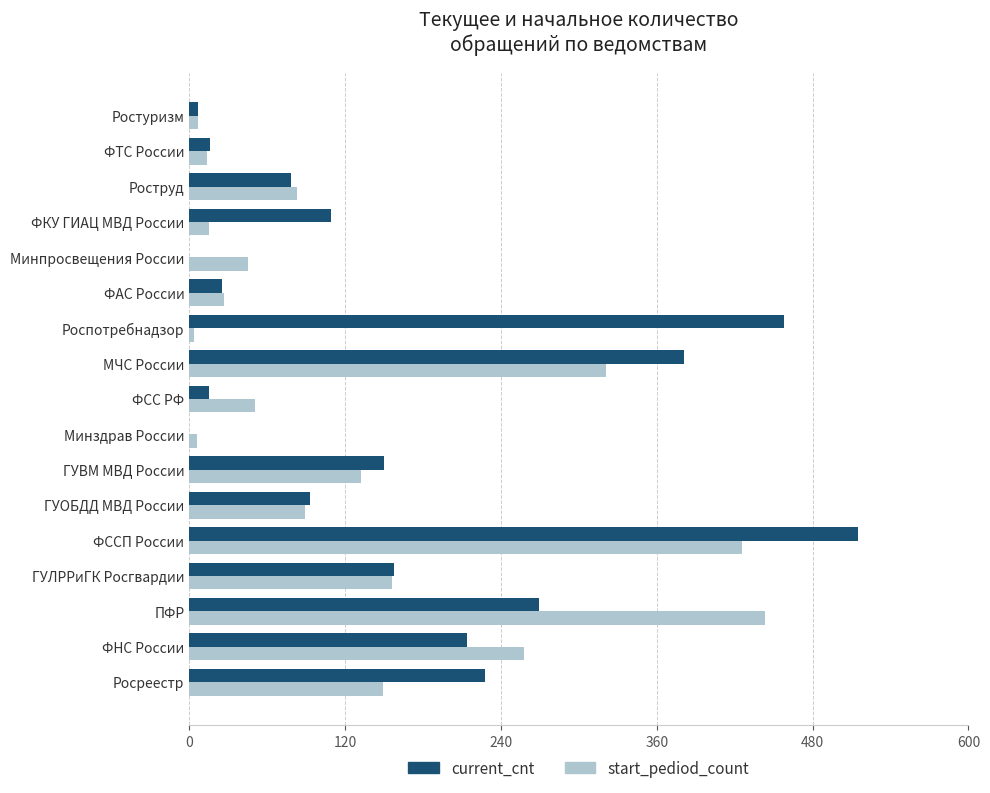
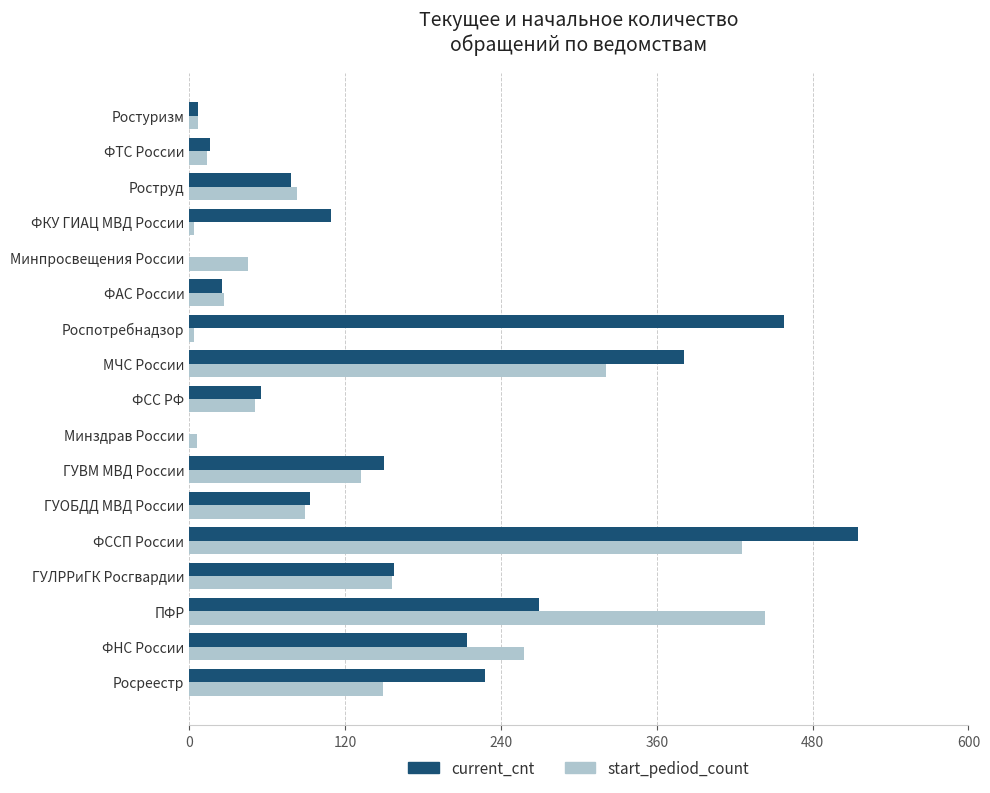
start_pediod_count, ФКУ ГИАЦ МВД России: 15 -> 4
current_cnt, ФСС РФ: 15 -> 55
